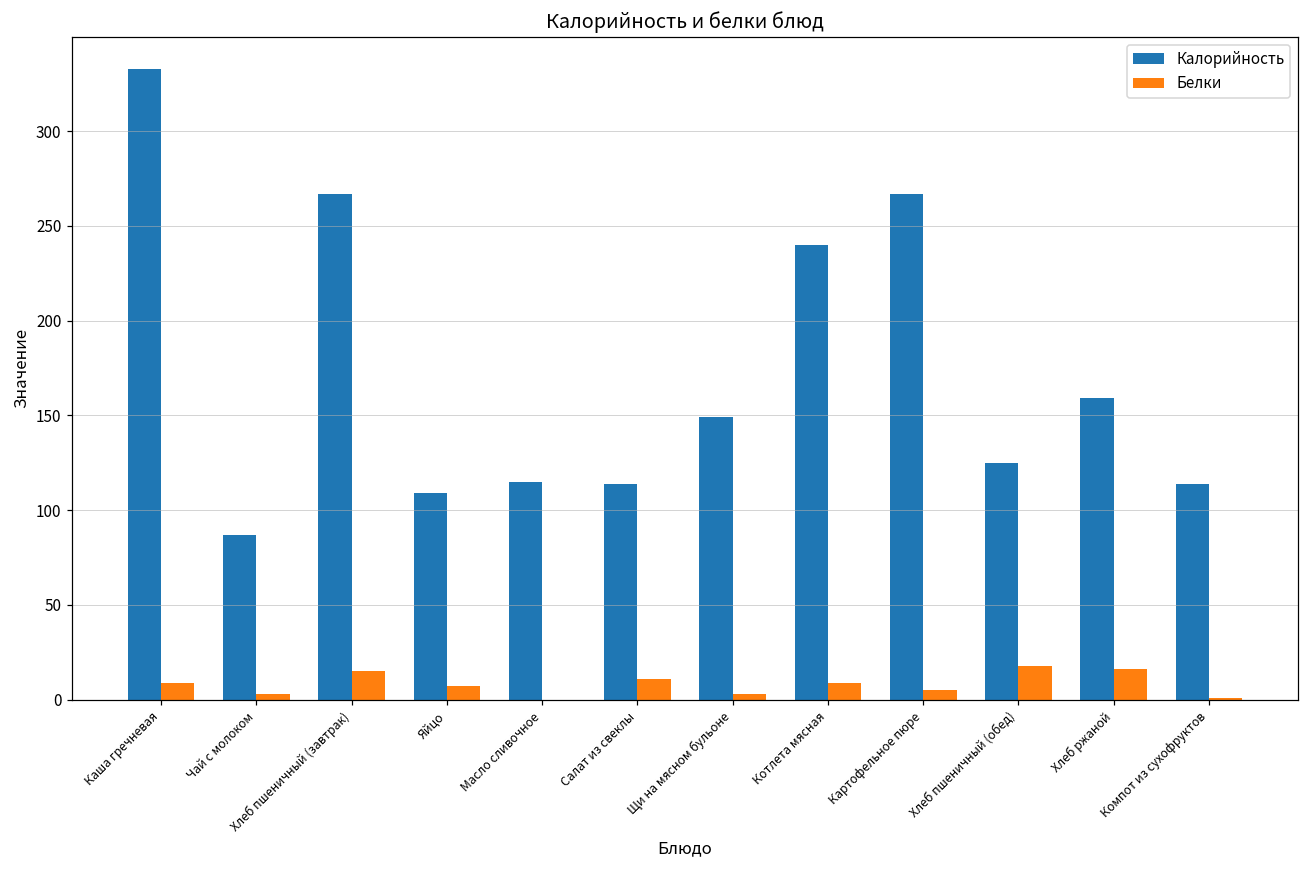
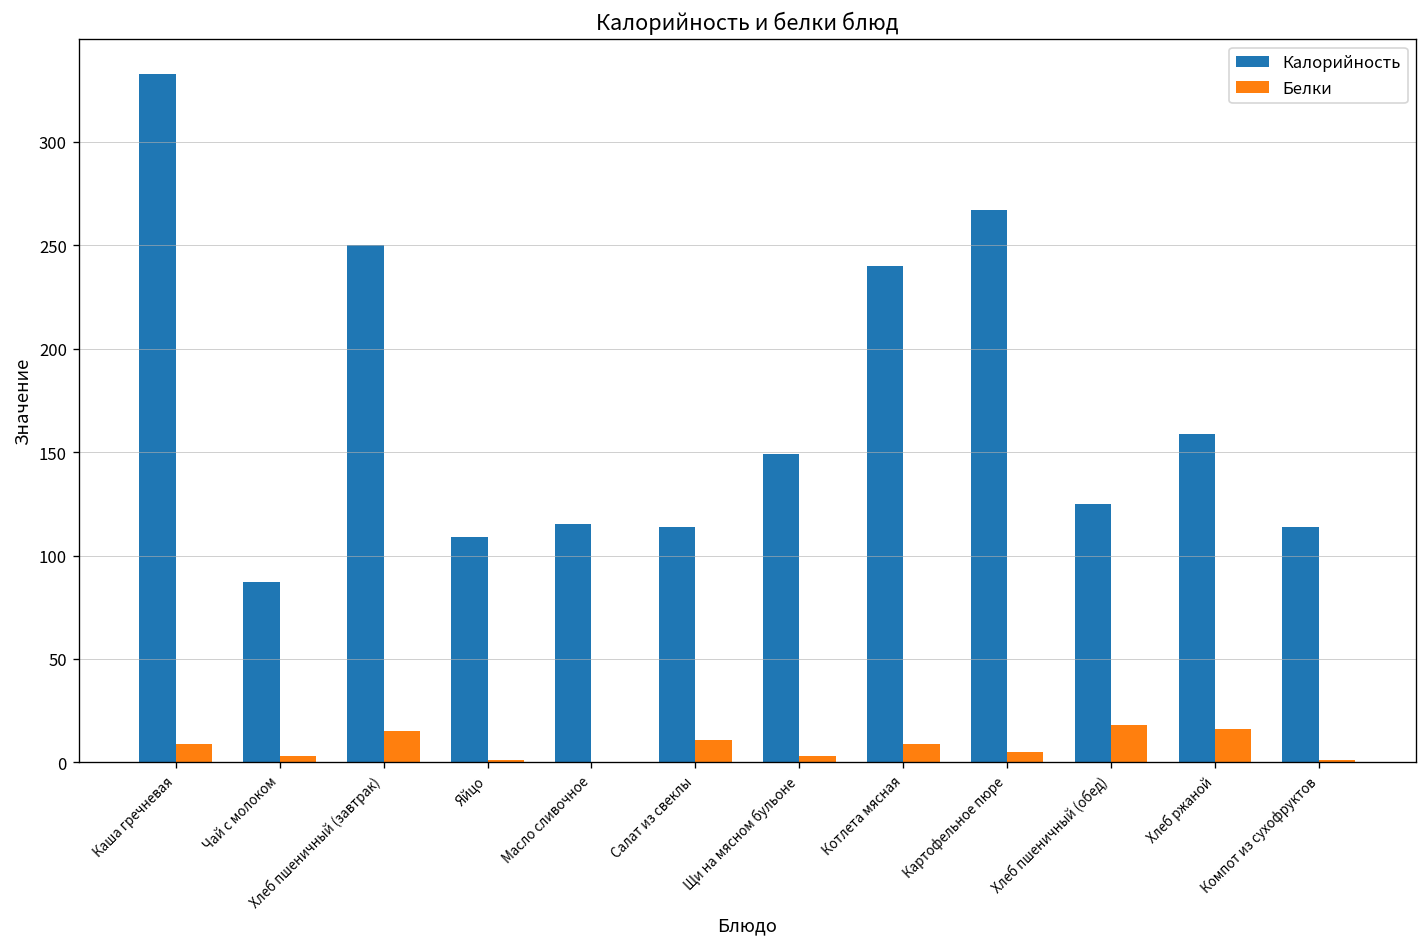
Калорийность, Хлеб пшеничный (завтрак): 267 -> 250
Белки, Яйцо: 7 -> 1
